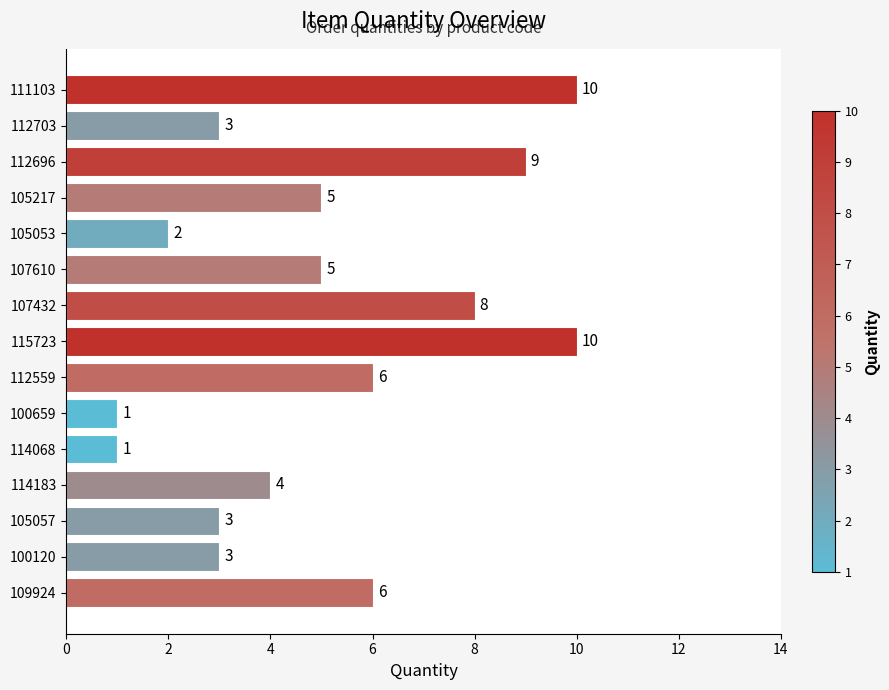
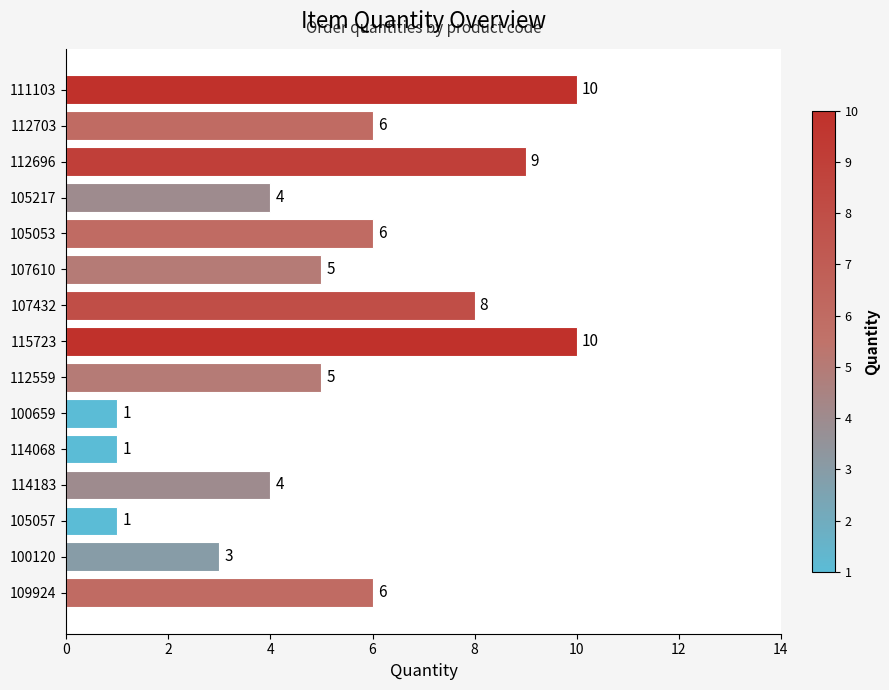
112703: 3 -> 6
105217: 5 -> 4
105053: 2 -> 6
112559: 6 -> 5
105057: 3 -> 1
